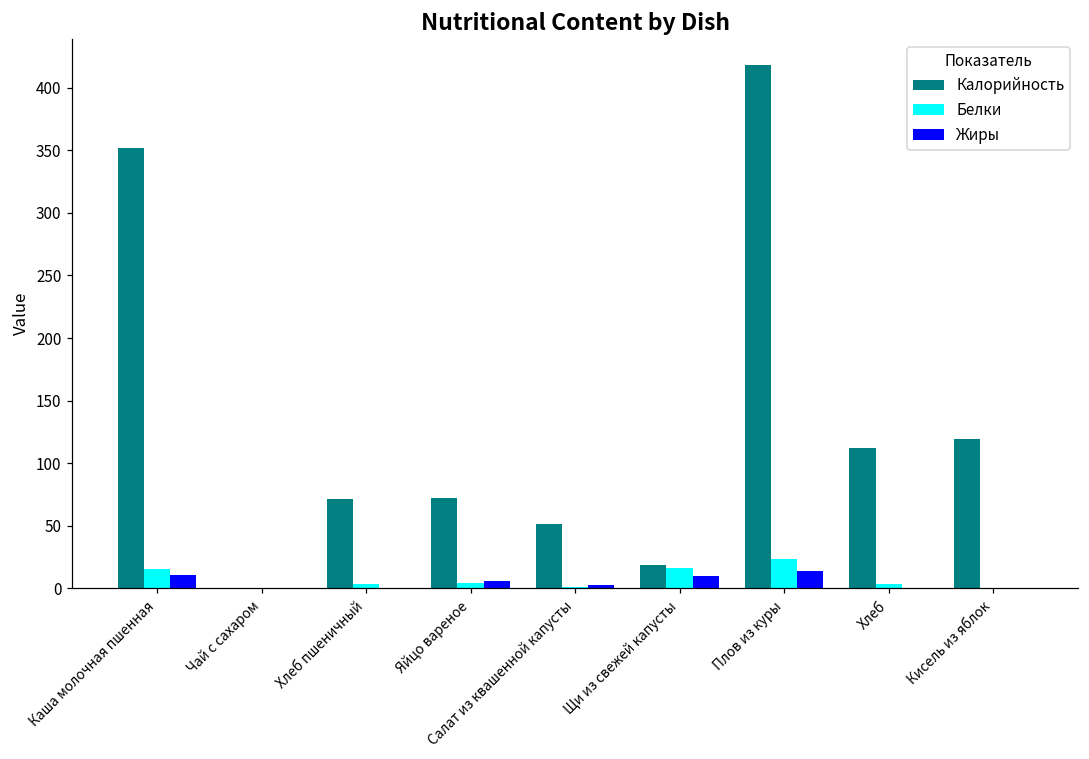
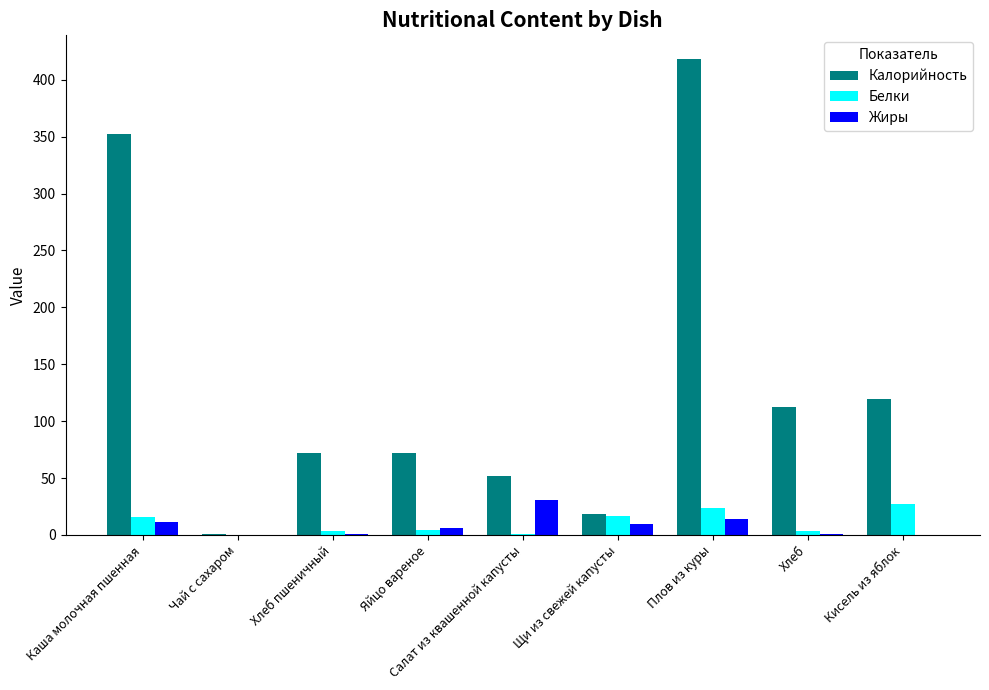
Жиры, Салат из квашенной капусты: 3 -> 31
Белки, Кисель из яблок: 0 -> 27
